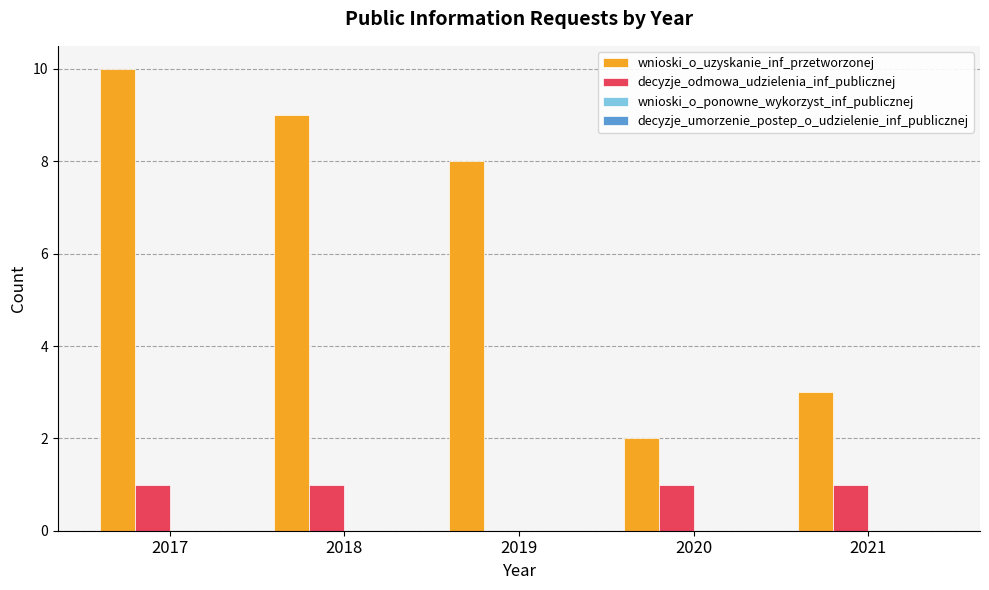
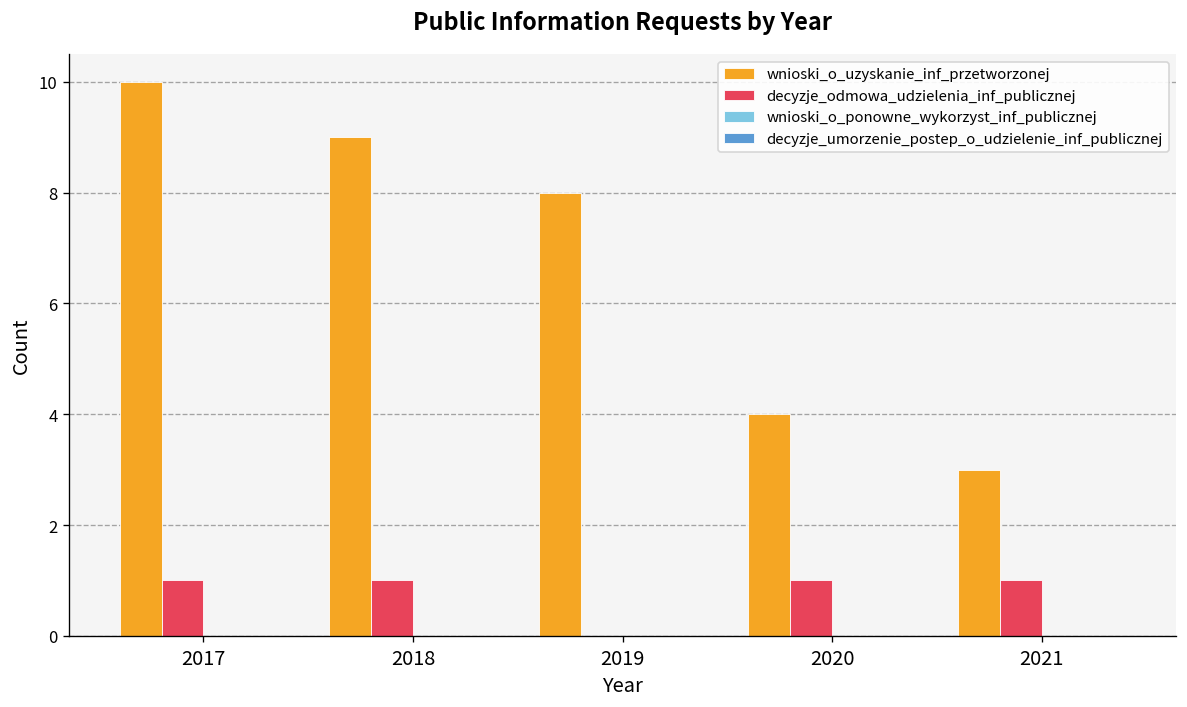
wnioski_o_uzyskanie_inf_przetworzonej, 2020: 2 -> 4
